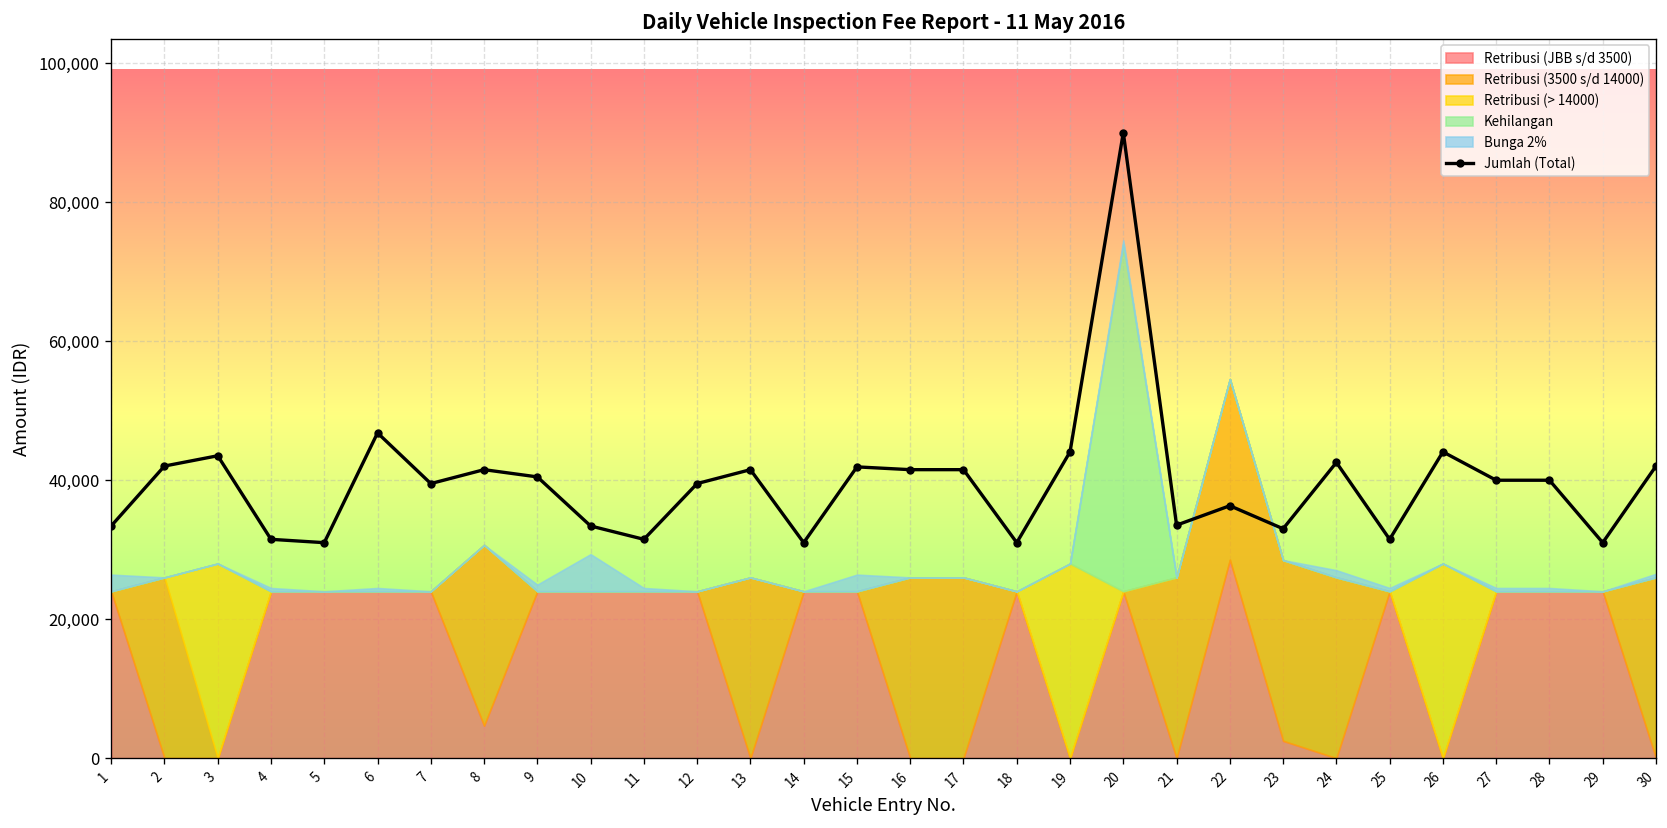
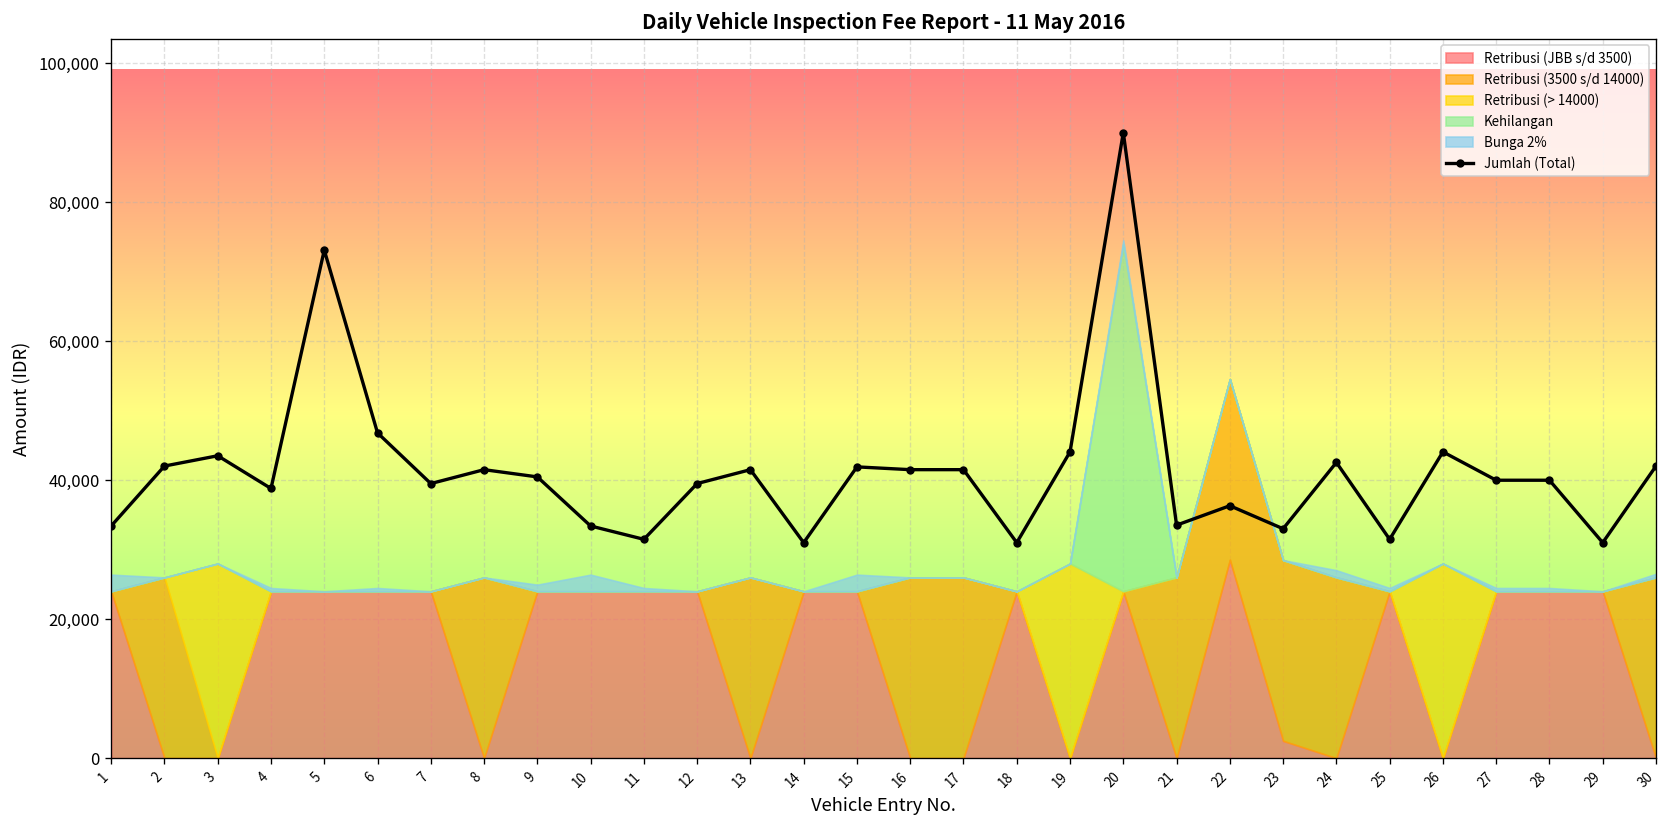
Jumlah (Total), 4: 31,000 -> 39,000
Jumlah (Total), 5: 31,000 -> 73,000
Retribusi (JBB s/d 3500), 8: 5,000 -> 0
Bunga 2%, 10: 5,000 -> 2,000
